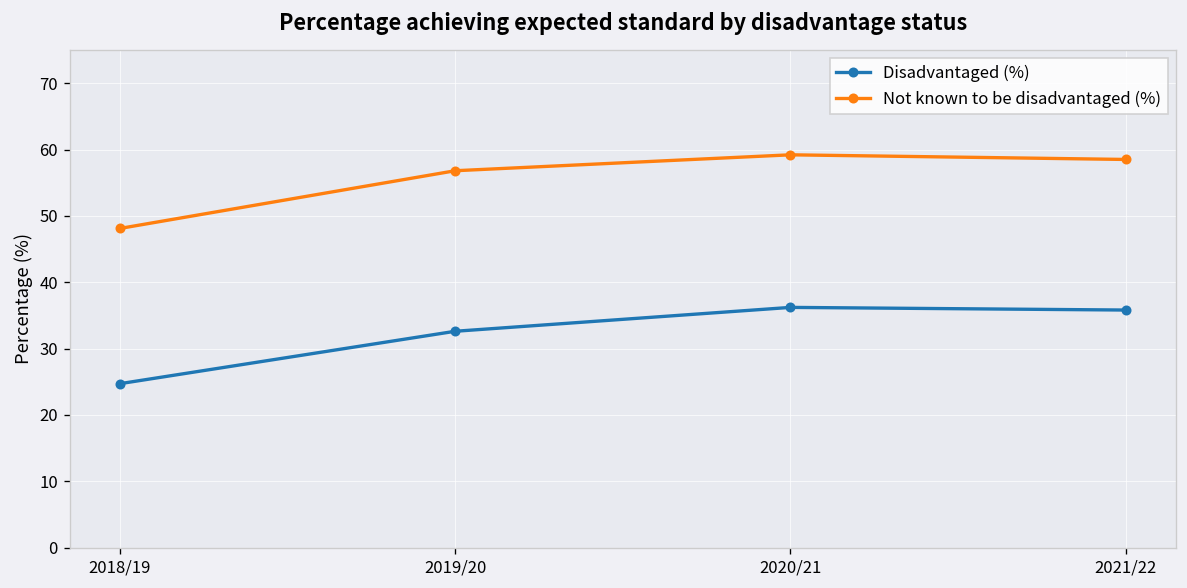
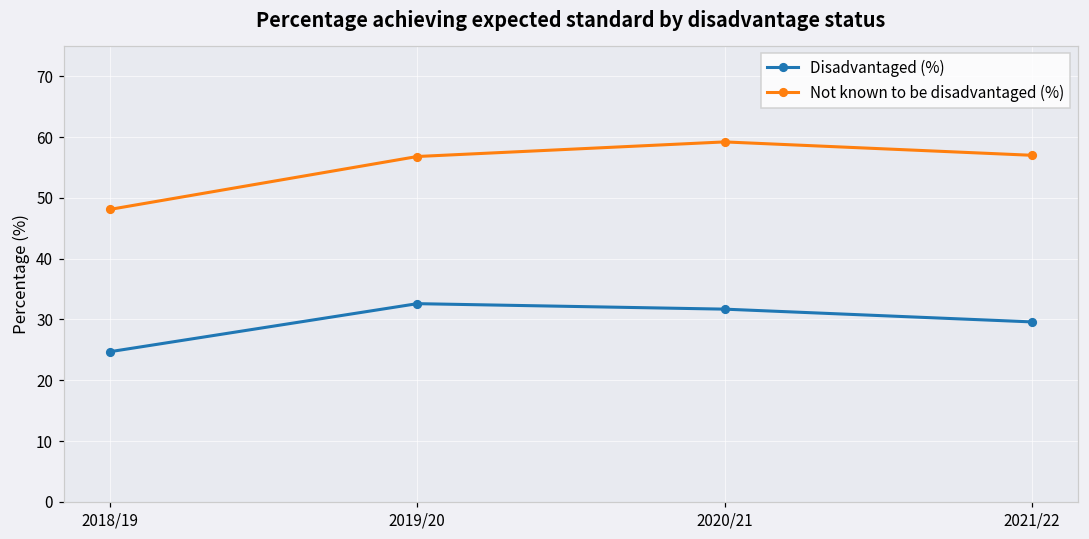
Disadvantaged (%), 2020/21: 36 -> 32
Disadvantaged (%), 2021/22: 36 -> 30
Not known to be disadvantaged (%), 2021/22: 59 -> 57
